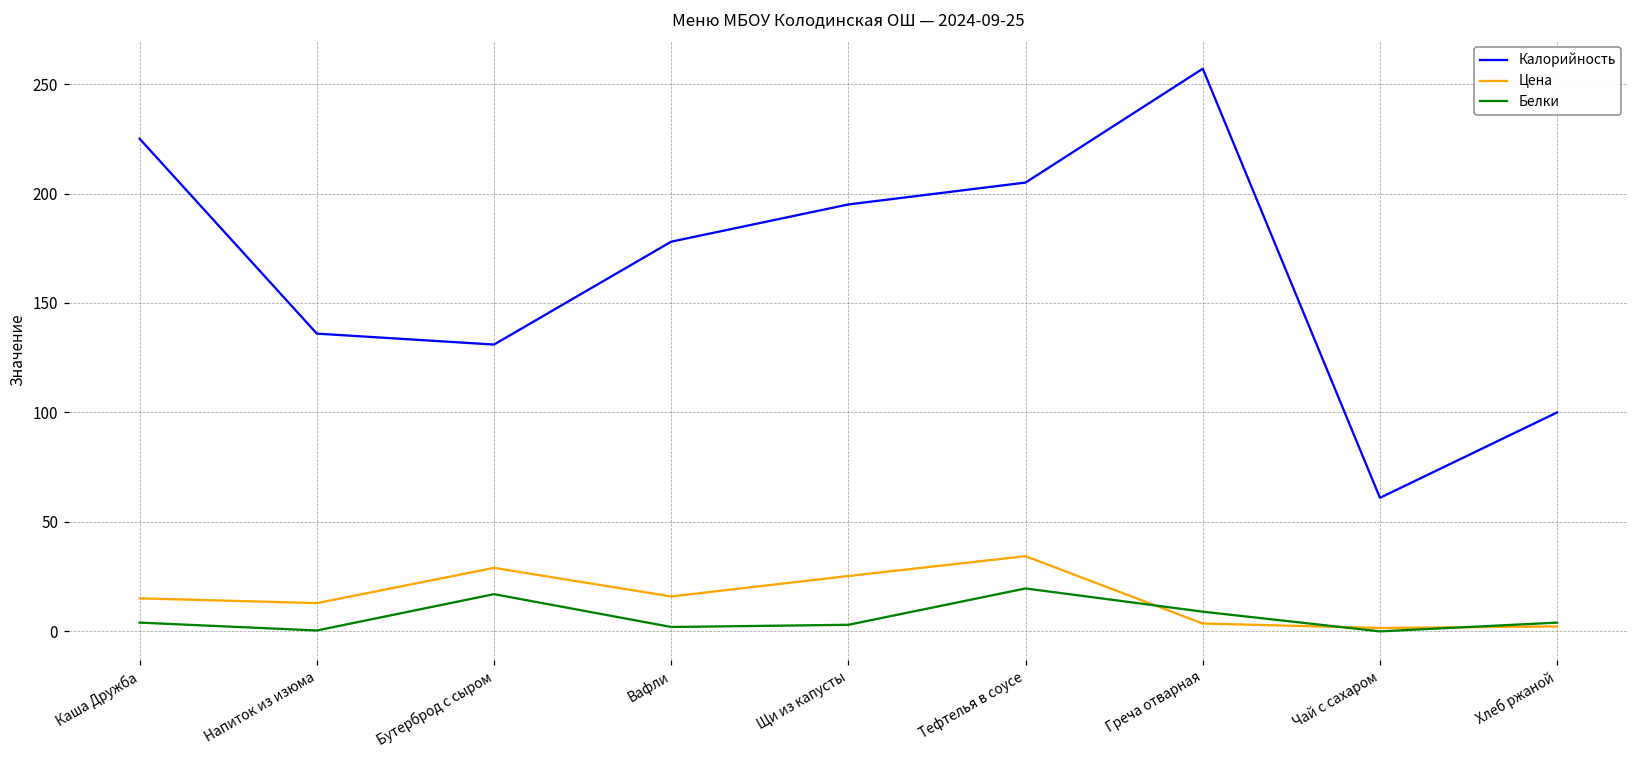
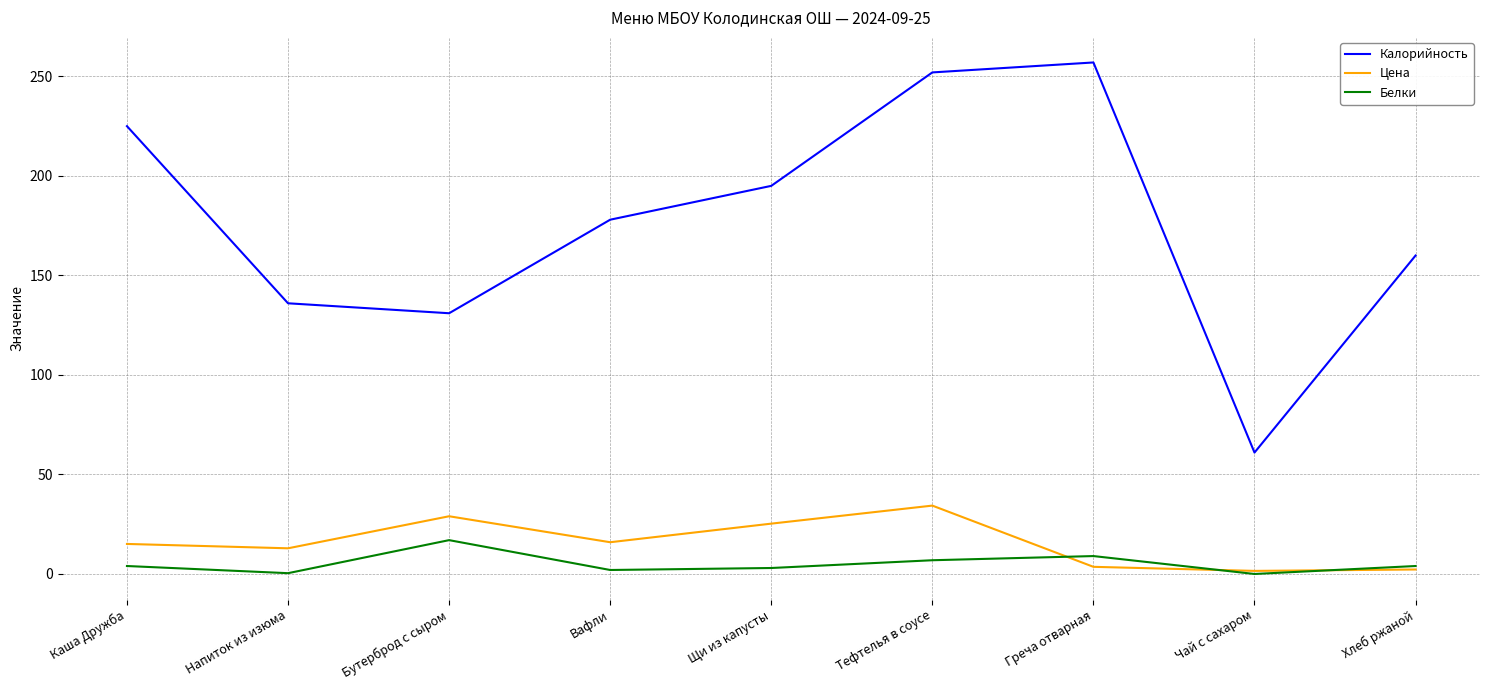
Калорийность, Тефтелья в соусе: 205 -> 252
Белки, Тефтелья в соусе: 20 -> 7
Калорийность, Хлеб ржаной: 100 -> 160
